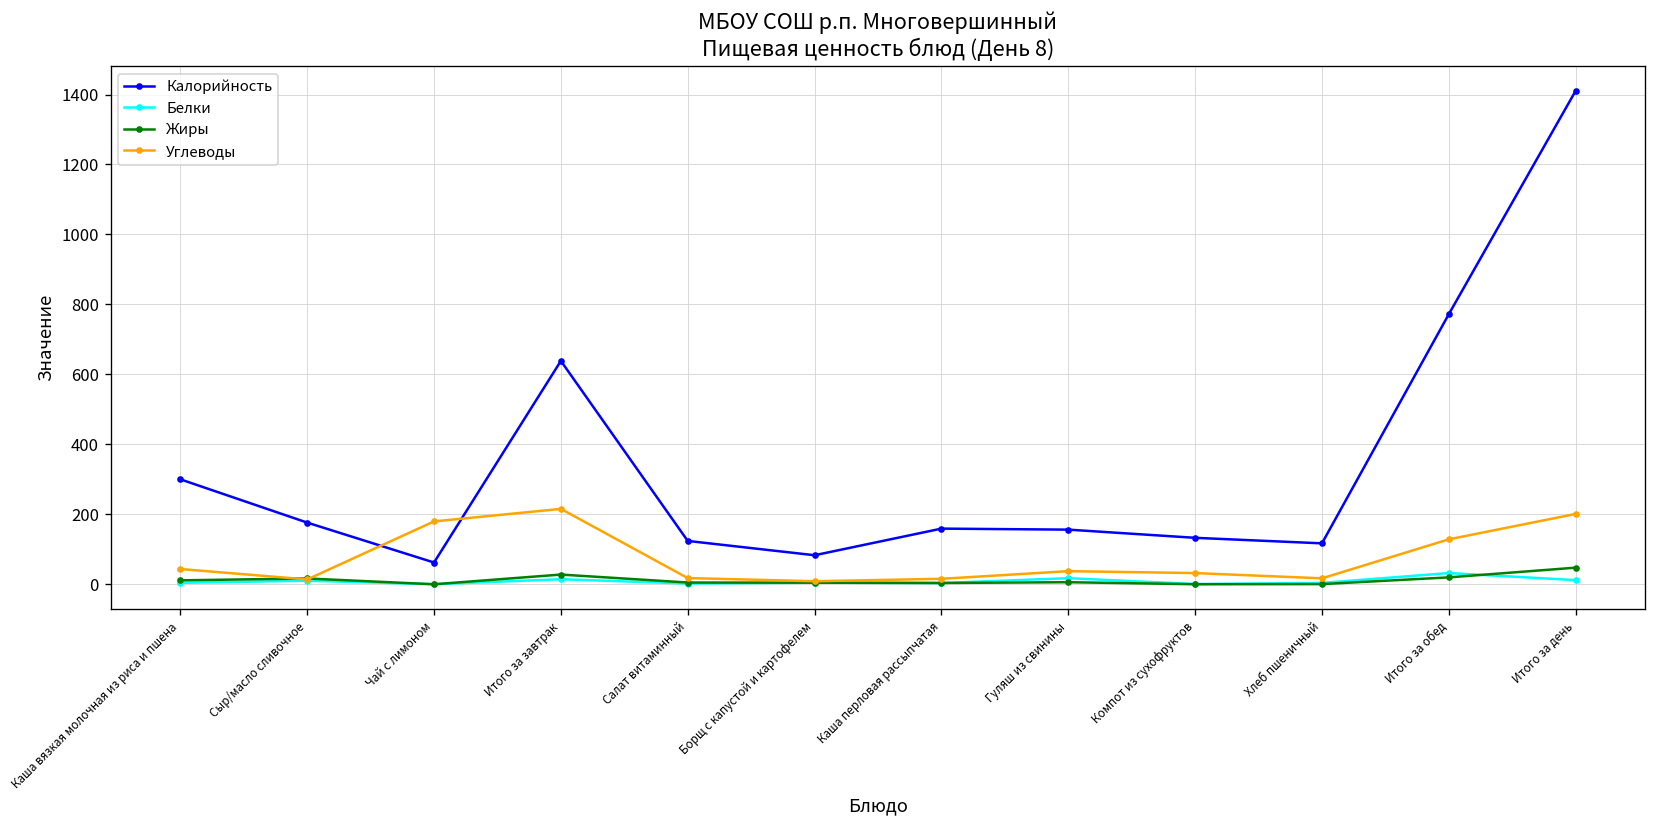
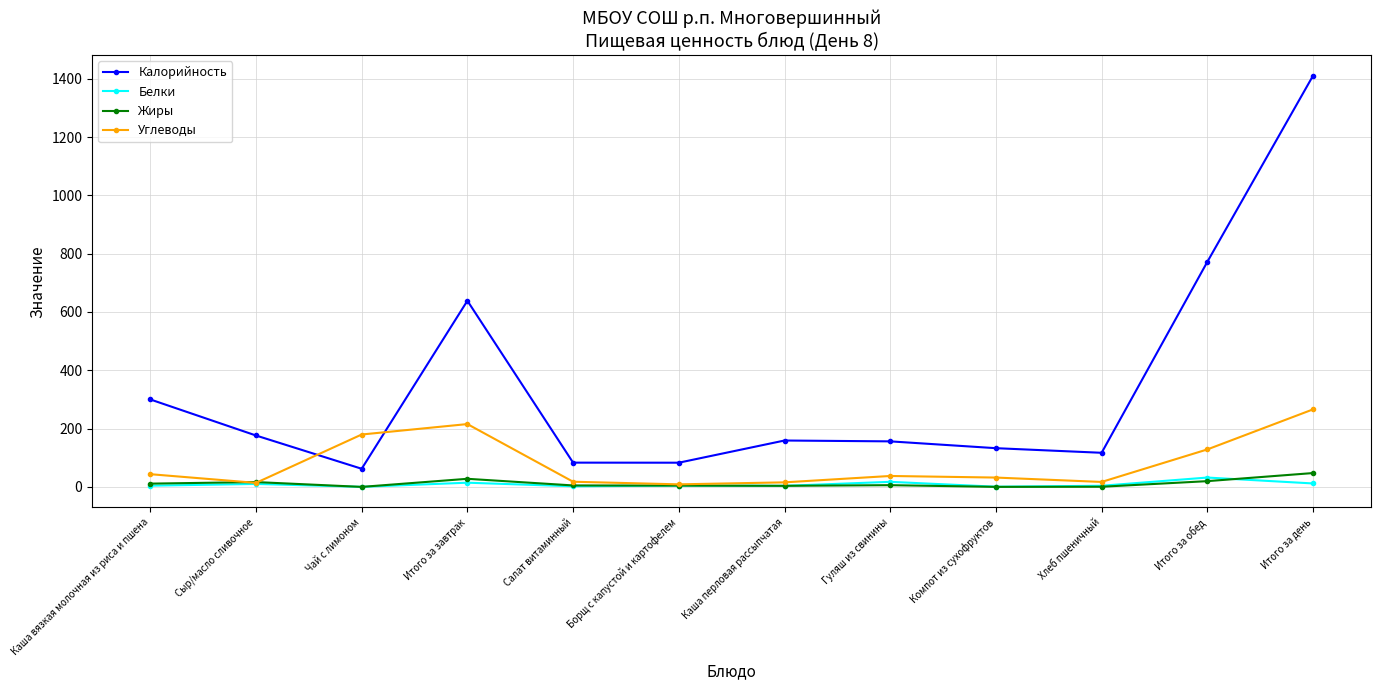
Калорийность, Салат витаминный: 120 -> 80
Углеводы, Итого за день: 200 -> 270
